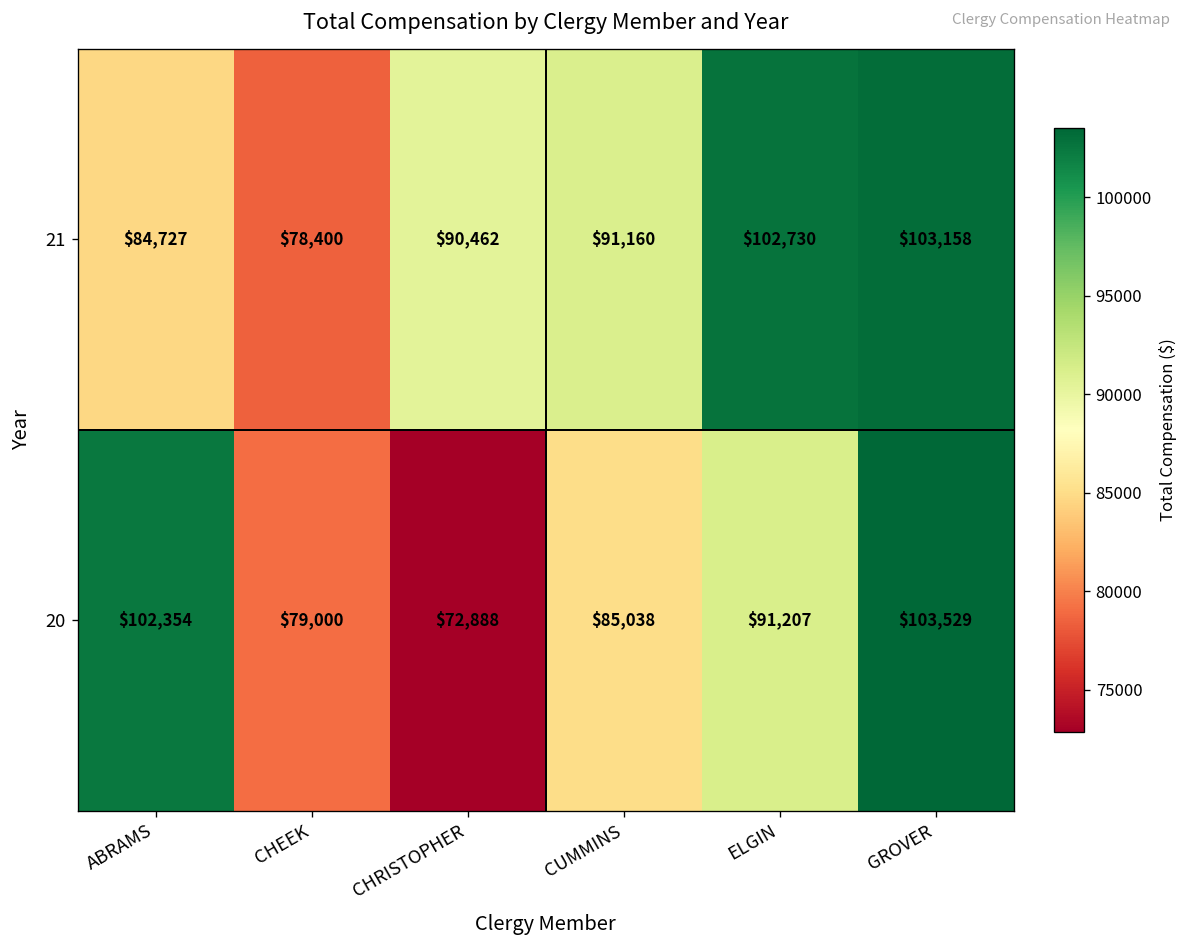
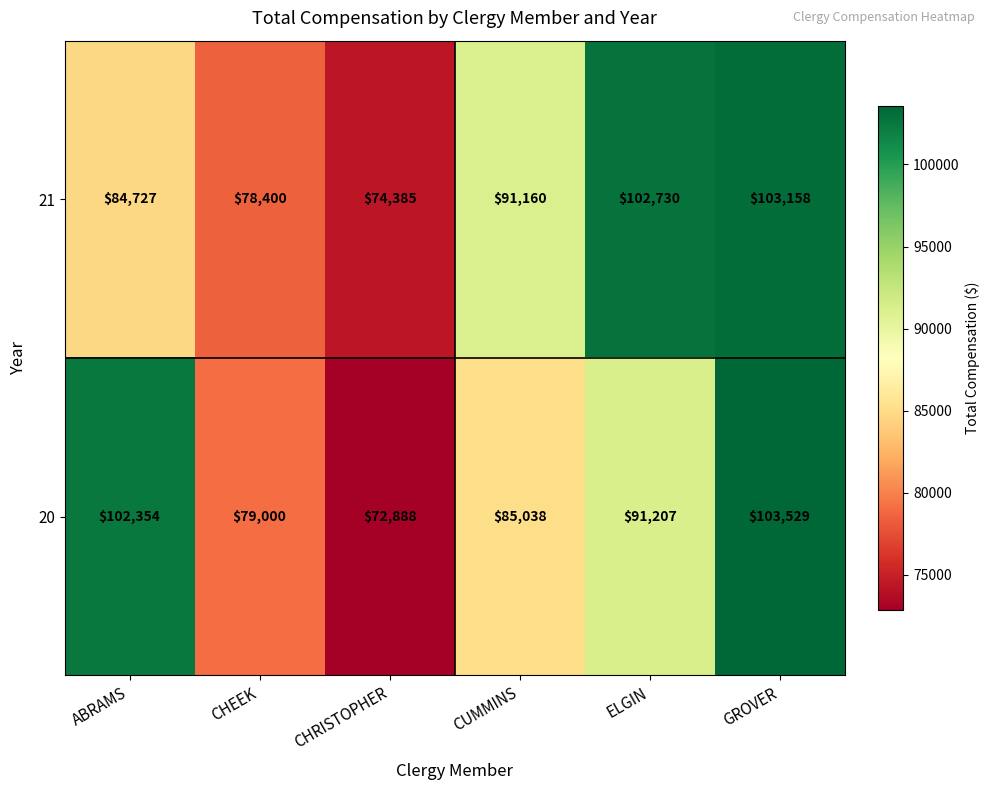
21, CHRISTOPHER: $90,462 -> $74,385
